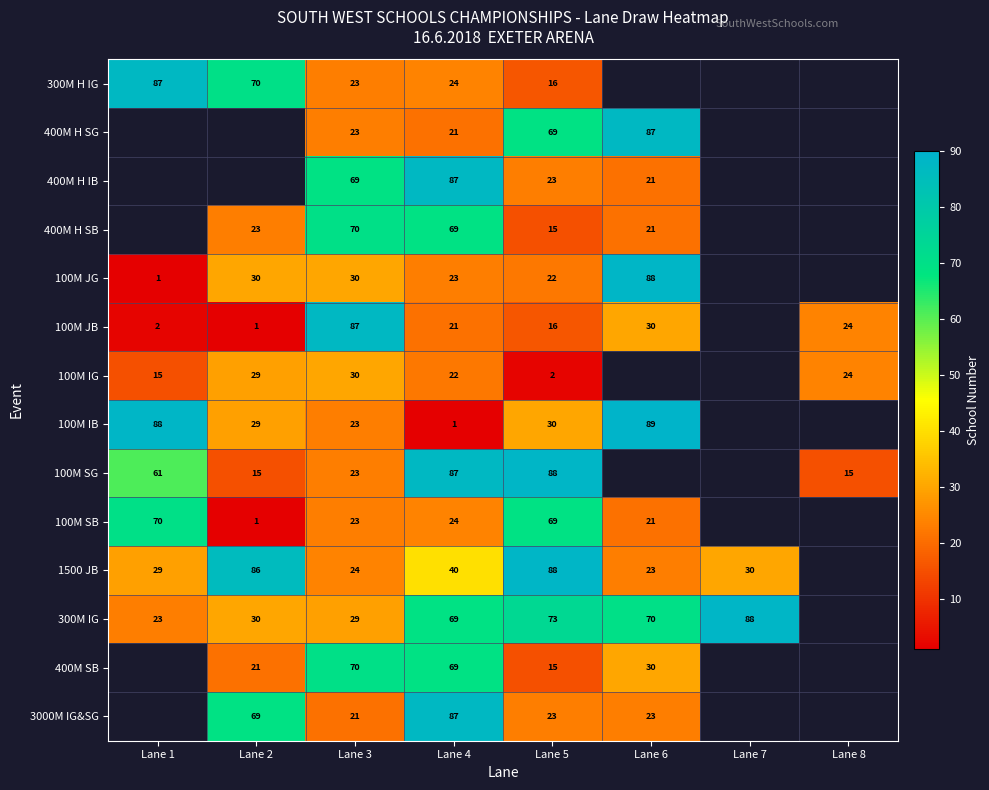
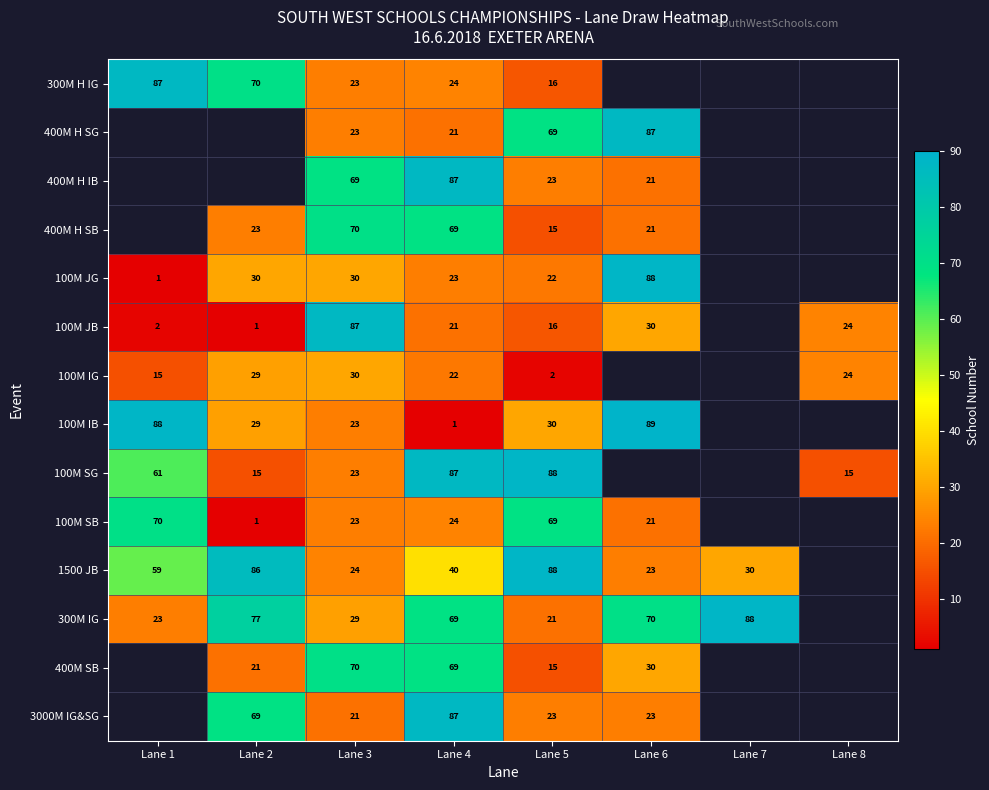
1500 JB, Lane 1: 29 -> 59
300M IG, Lane 2: 30 -> 77
300M IG, Lane 5: 73 -> 21
